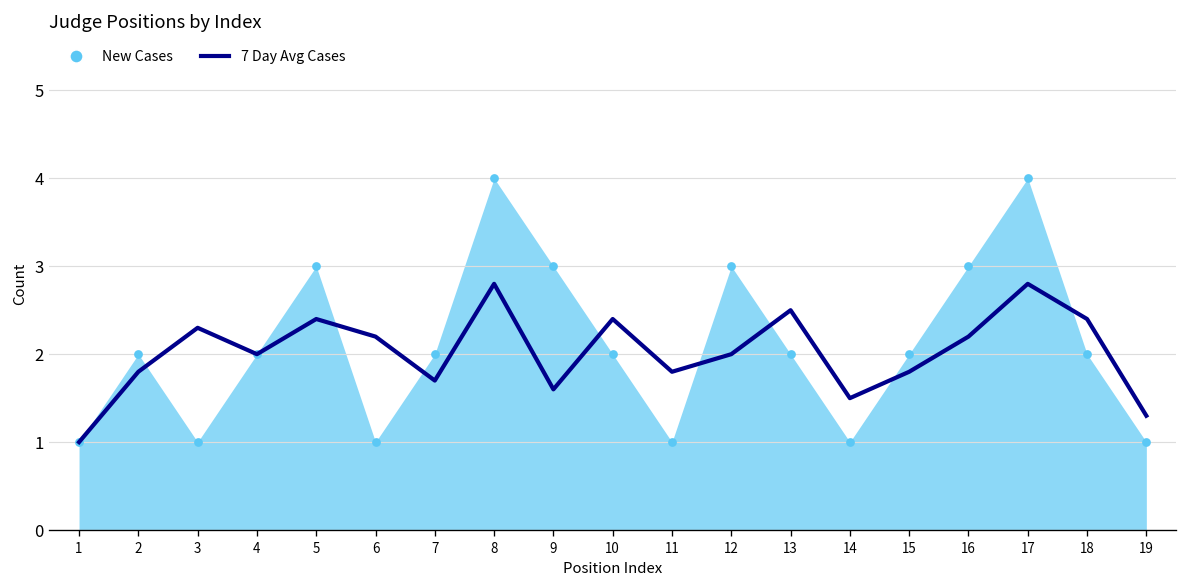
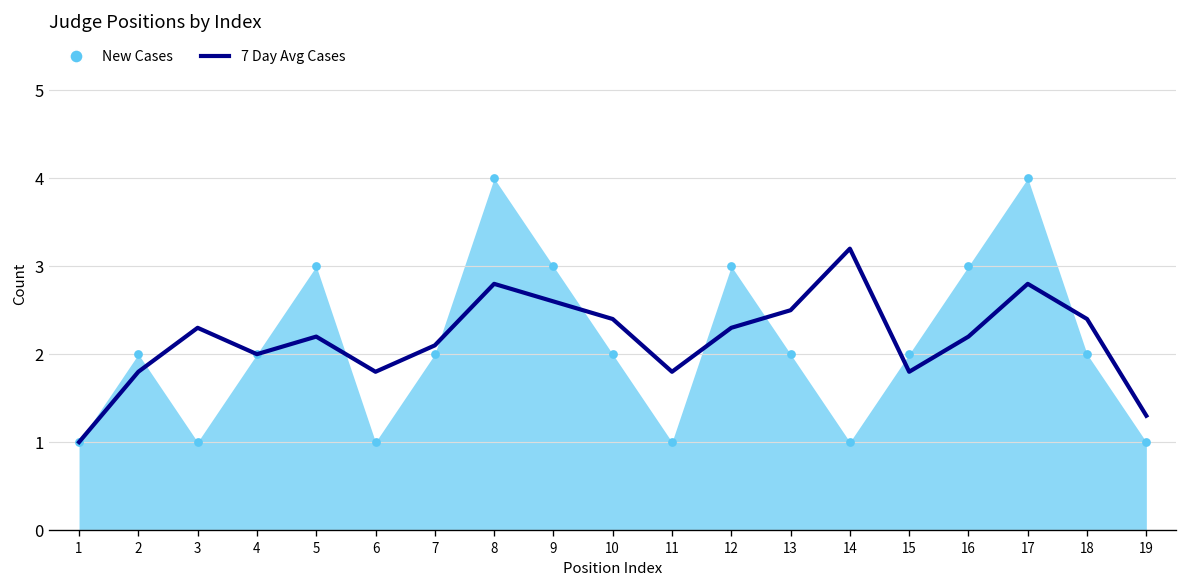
7 Day Avg Cases, 5: 2.4 -> 2.2
7 Day Avg Cases, 6: 2.2 -> 1.8
7 Day Avg Cases, 7: 1.7 -> 2.1
7 Day Avg Cases, 9: 1.6 -> 2.6
7 Day Avg Cases, 12: 2.0 -> 2.3
7 Day Avg Cases, 14: 1.5 -> 3.2
